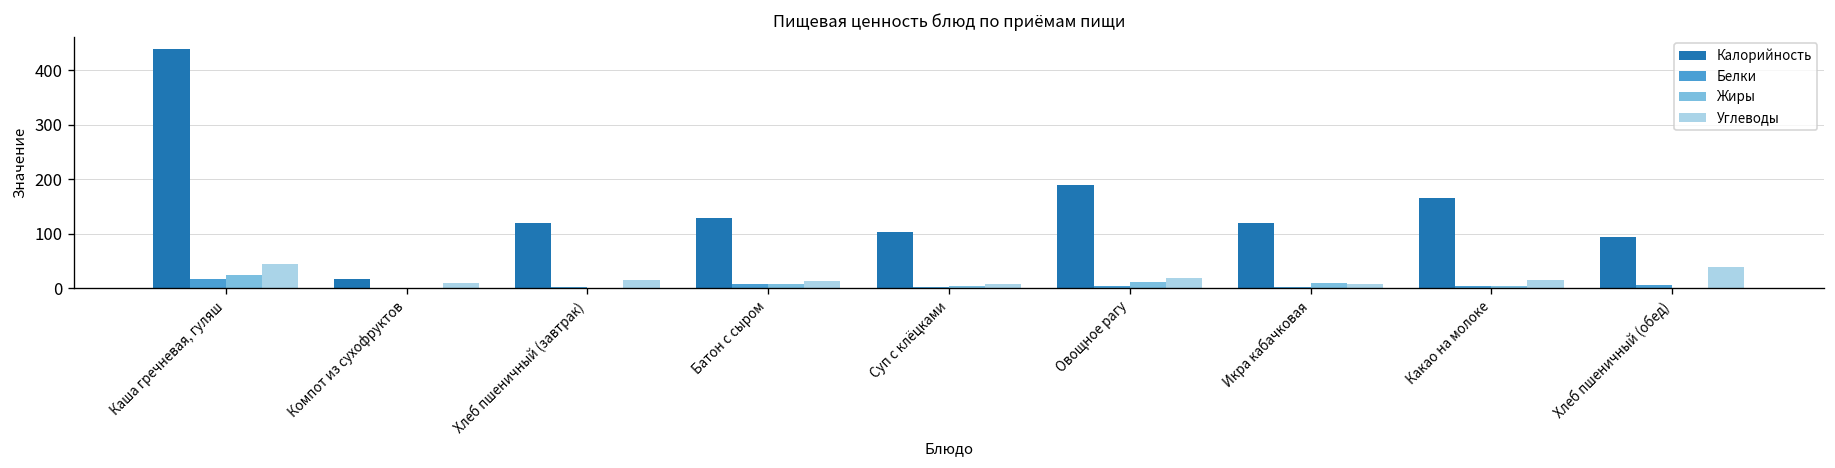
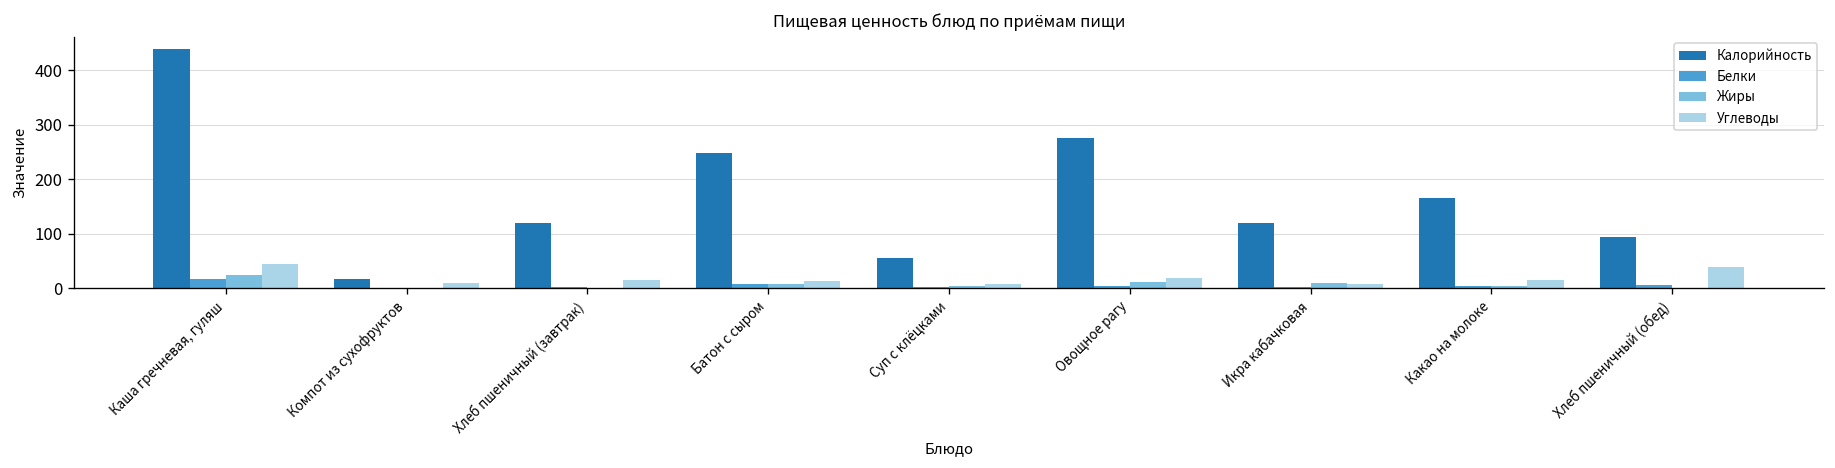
Калорийность, Батон с сыром: 130 -> 250
Калорийность, Суп с клёцками: 100 -> 50
Калорийность, Овощное рагу: 190 -> 280
